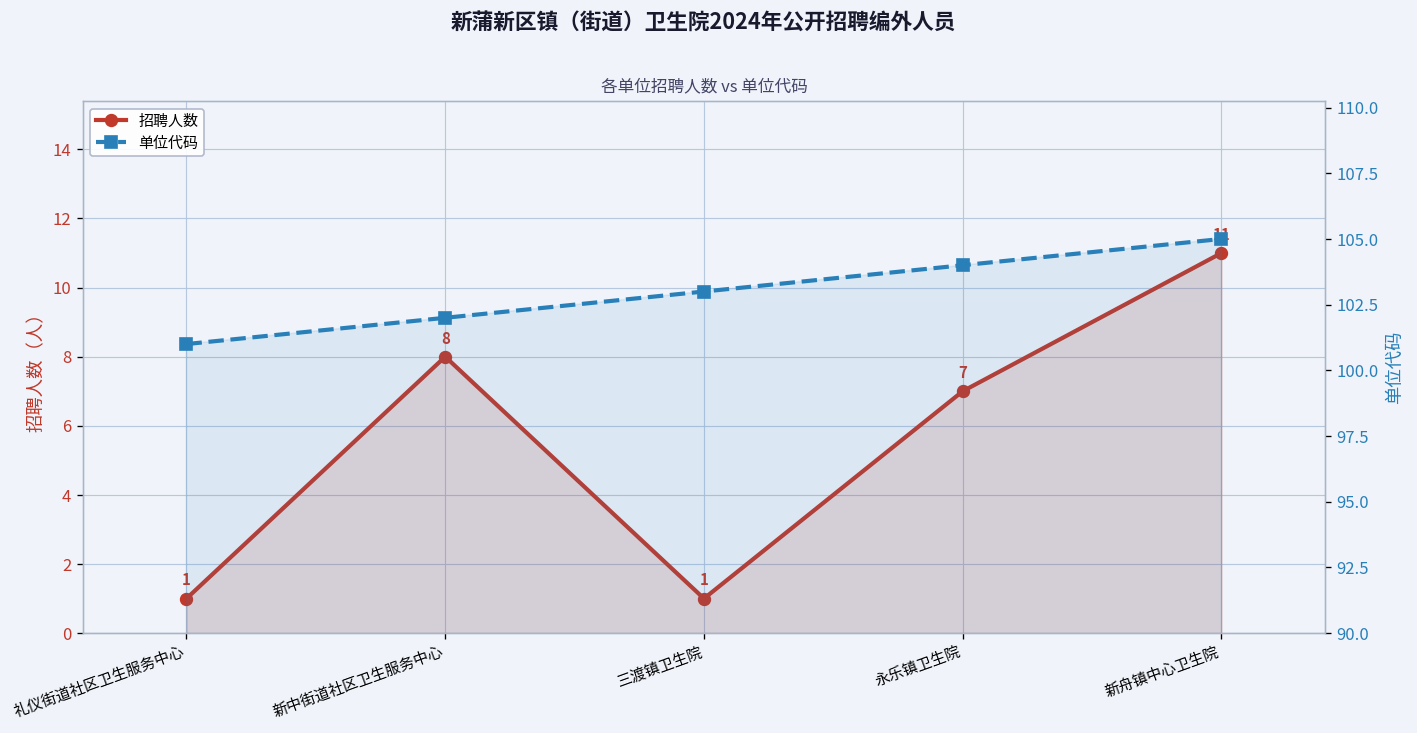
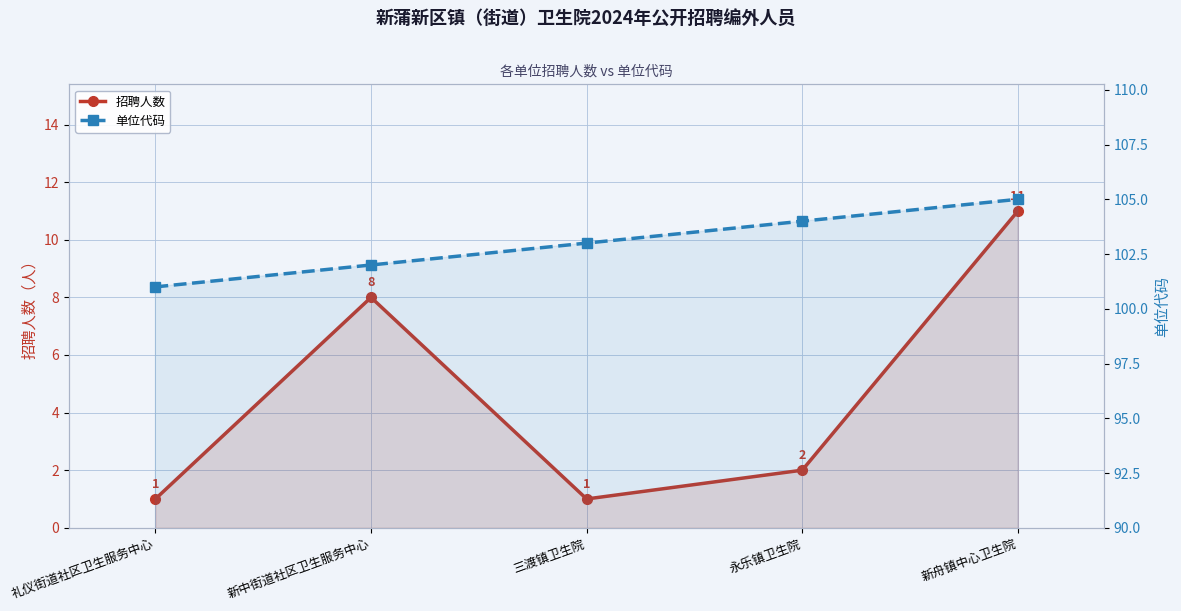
招聘人数, 永乐镇卫生院: 7 -> 2
